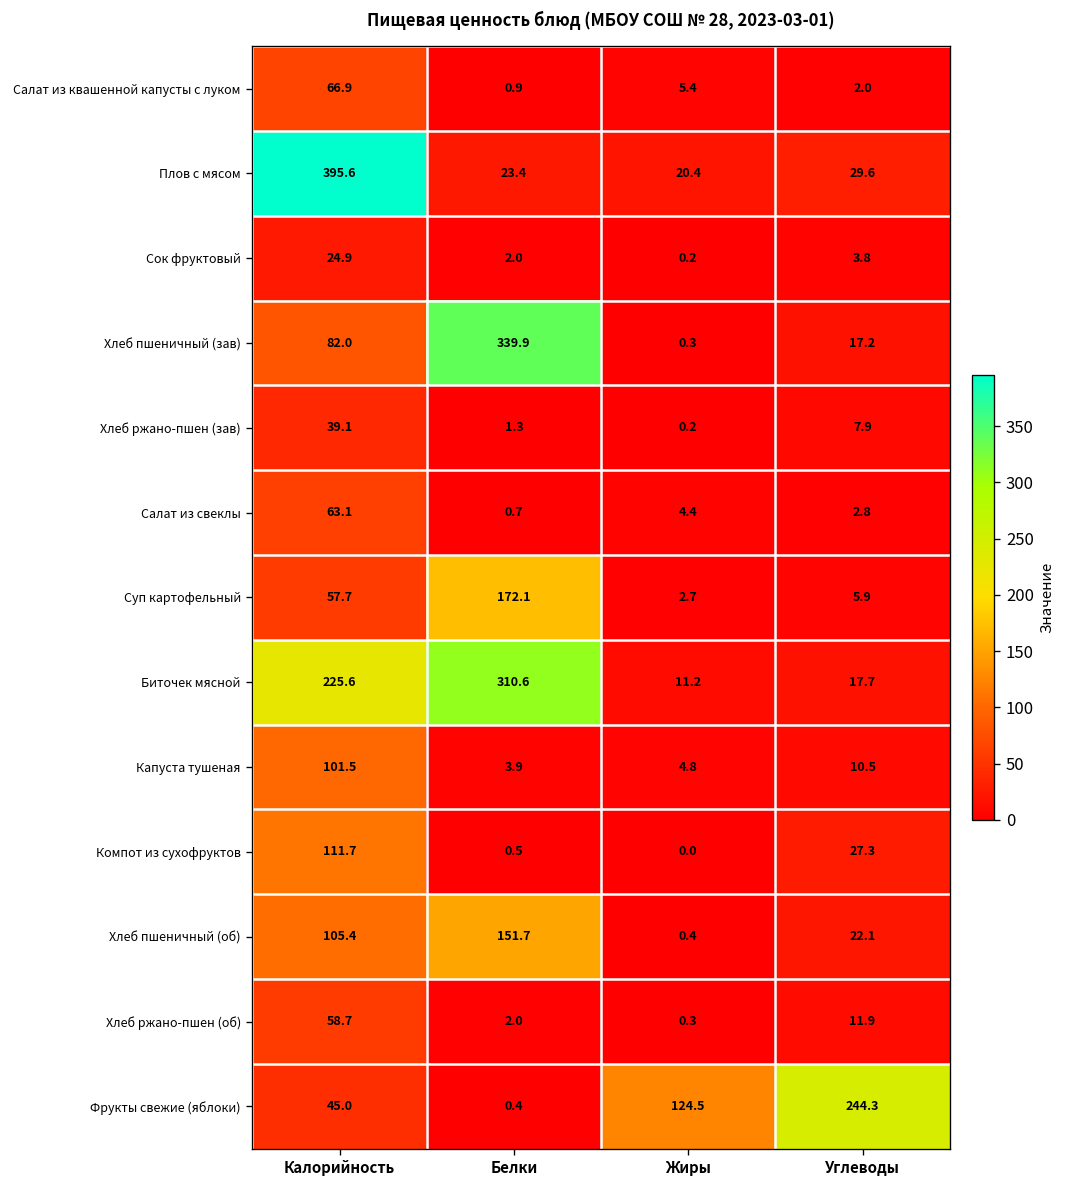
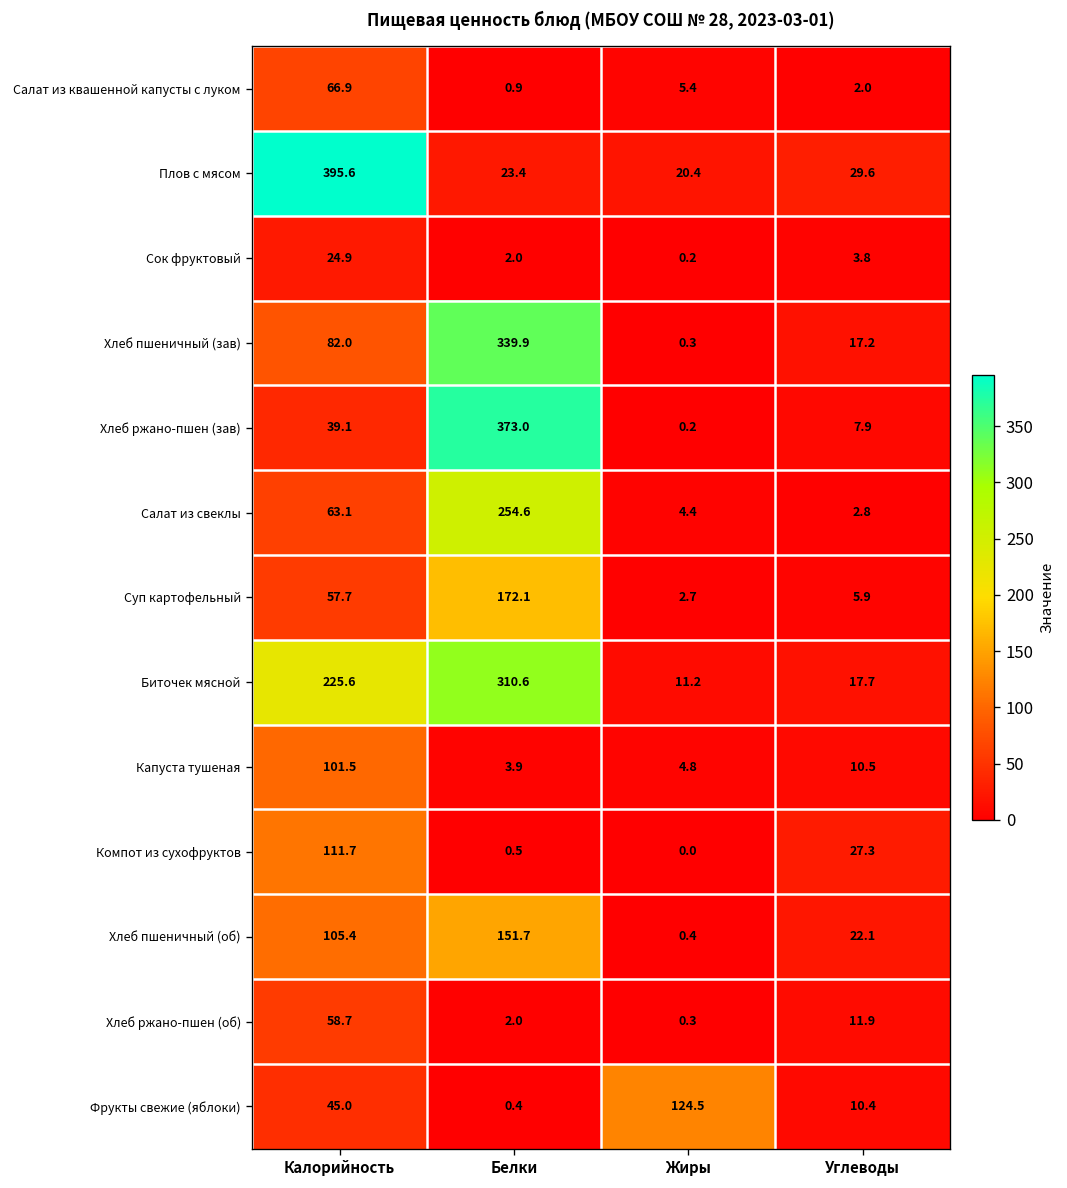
Хлеб ржано-пшен (зав), Белки: 1.3 -> 373.0
Салат из свеклы, Белки: 0.7 -> 254.6
Фрукты свежие (яблоки), Углеводы: 244.3 -> 10.4
